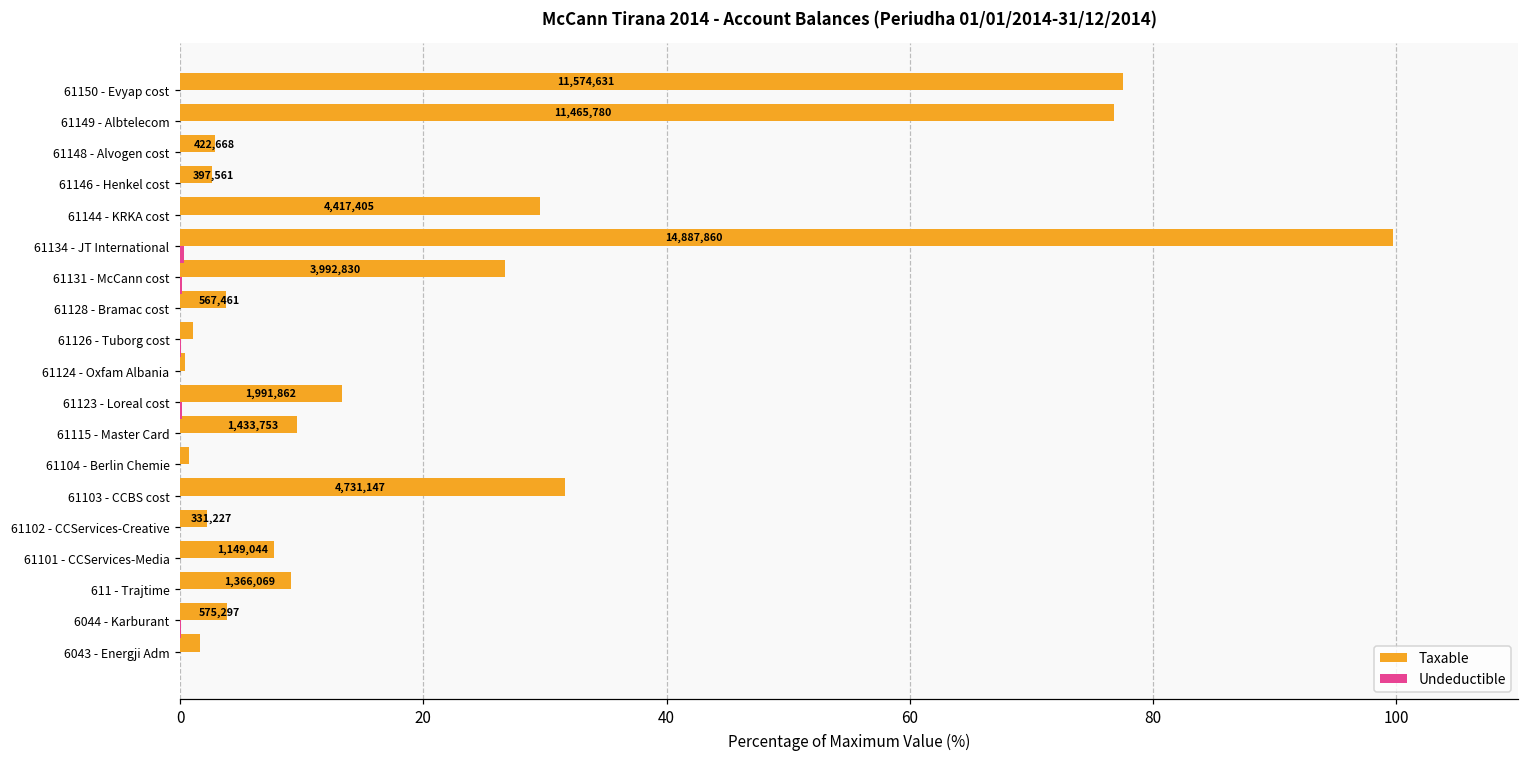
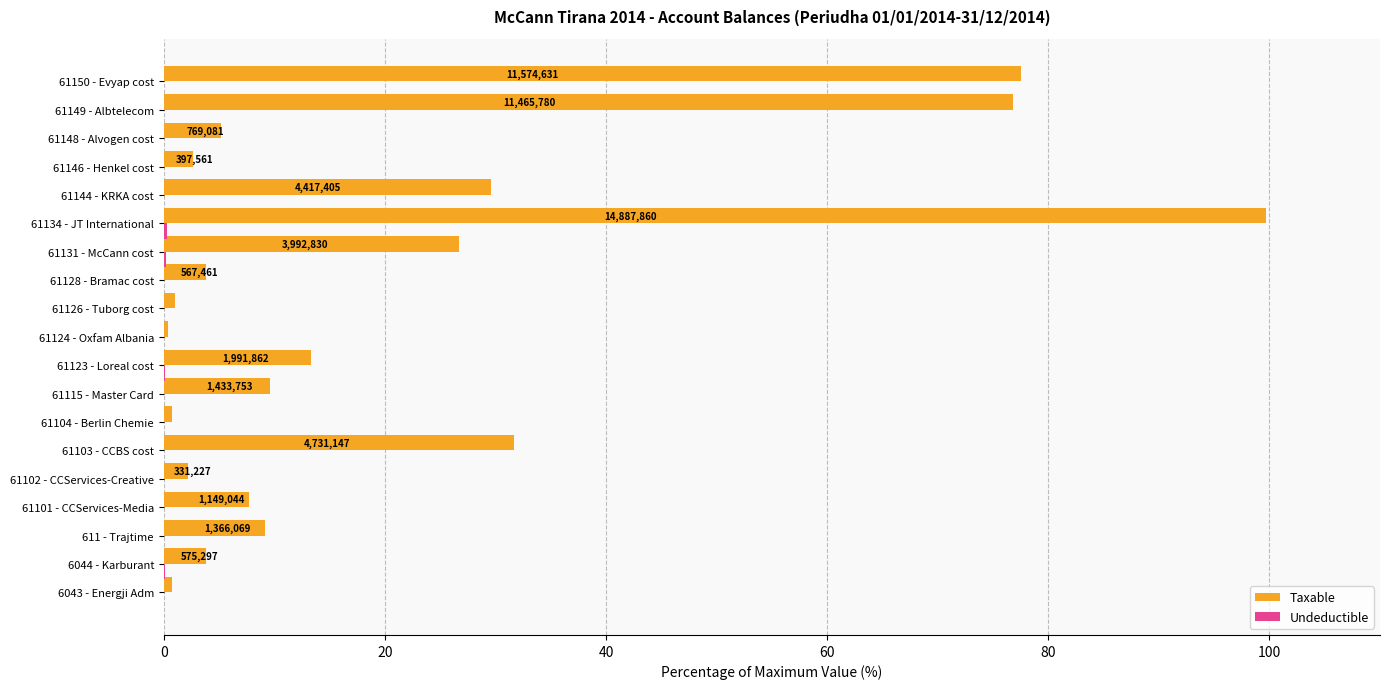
Taxable, 61148 - Alvogen cost: 422,668 -> 769,081
Taxable, 6043 - Energji Adm: 1.7 -> 0.8
